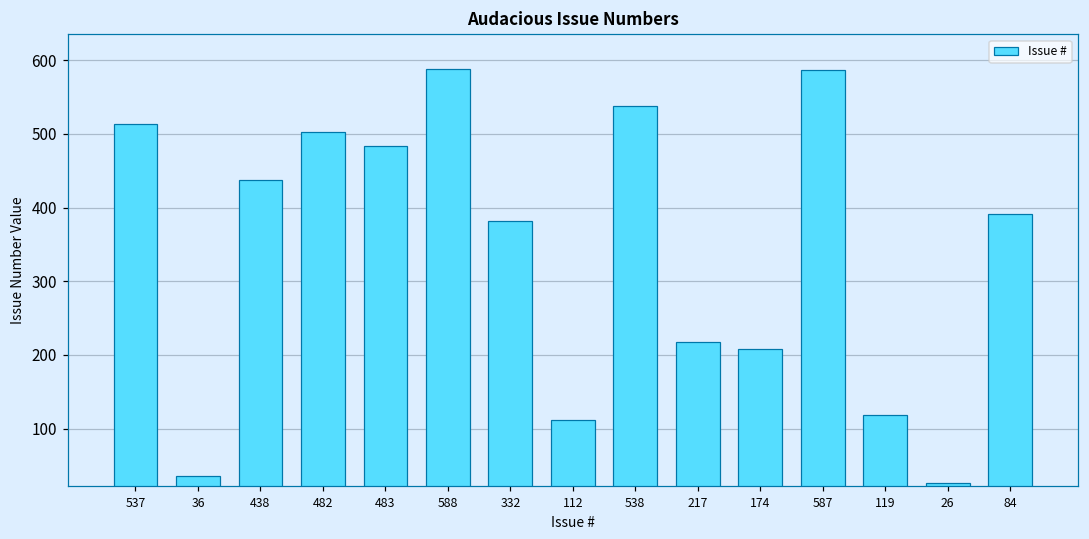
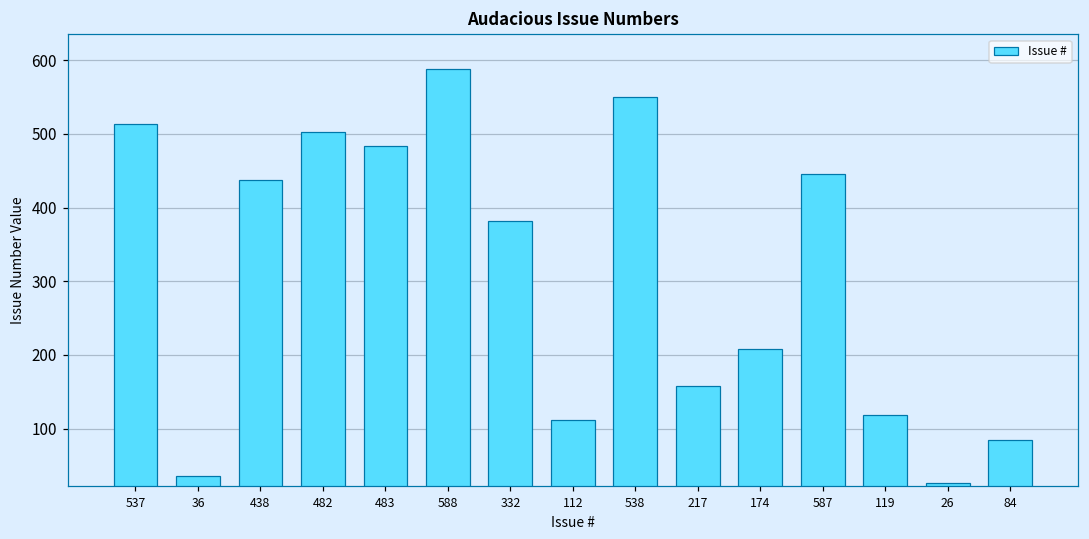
538: 540 -> 550
217: 220 -> 160
587: 590 -> 450
84: 390 -> 80
